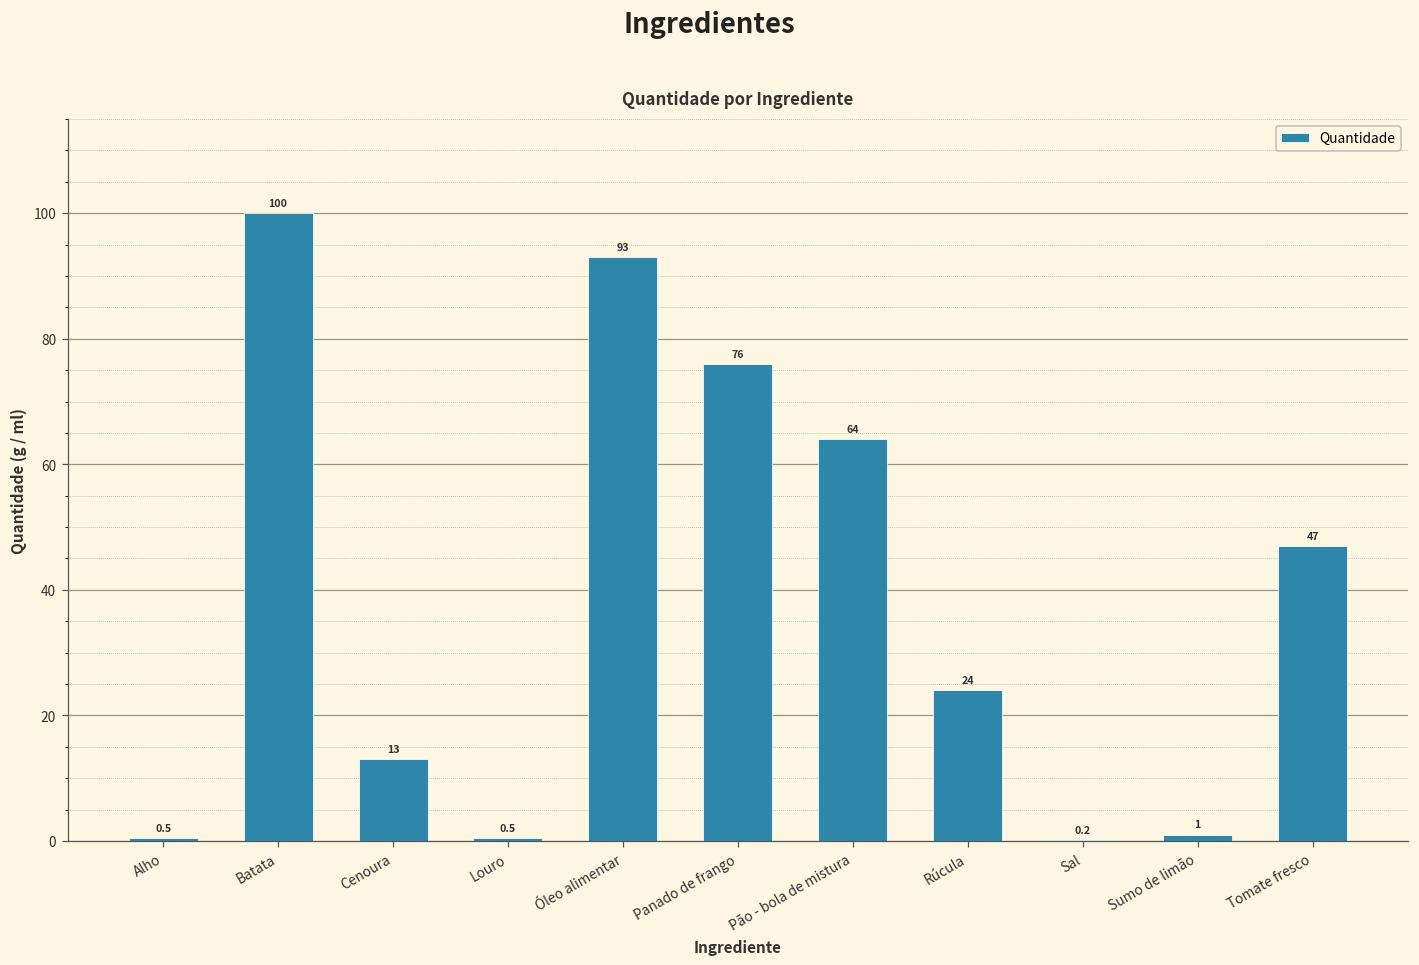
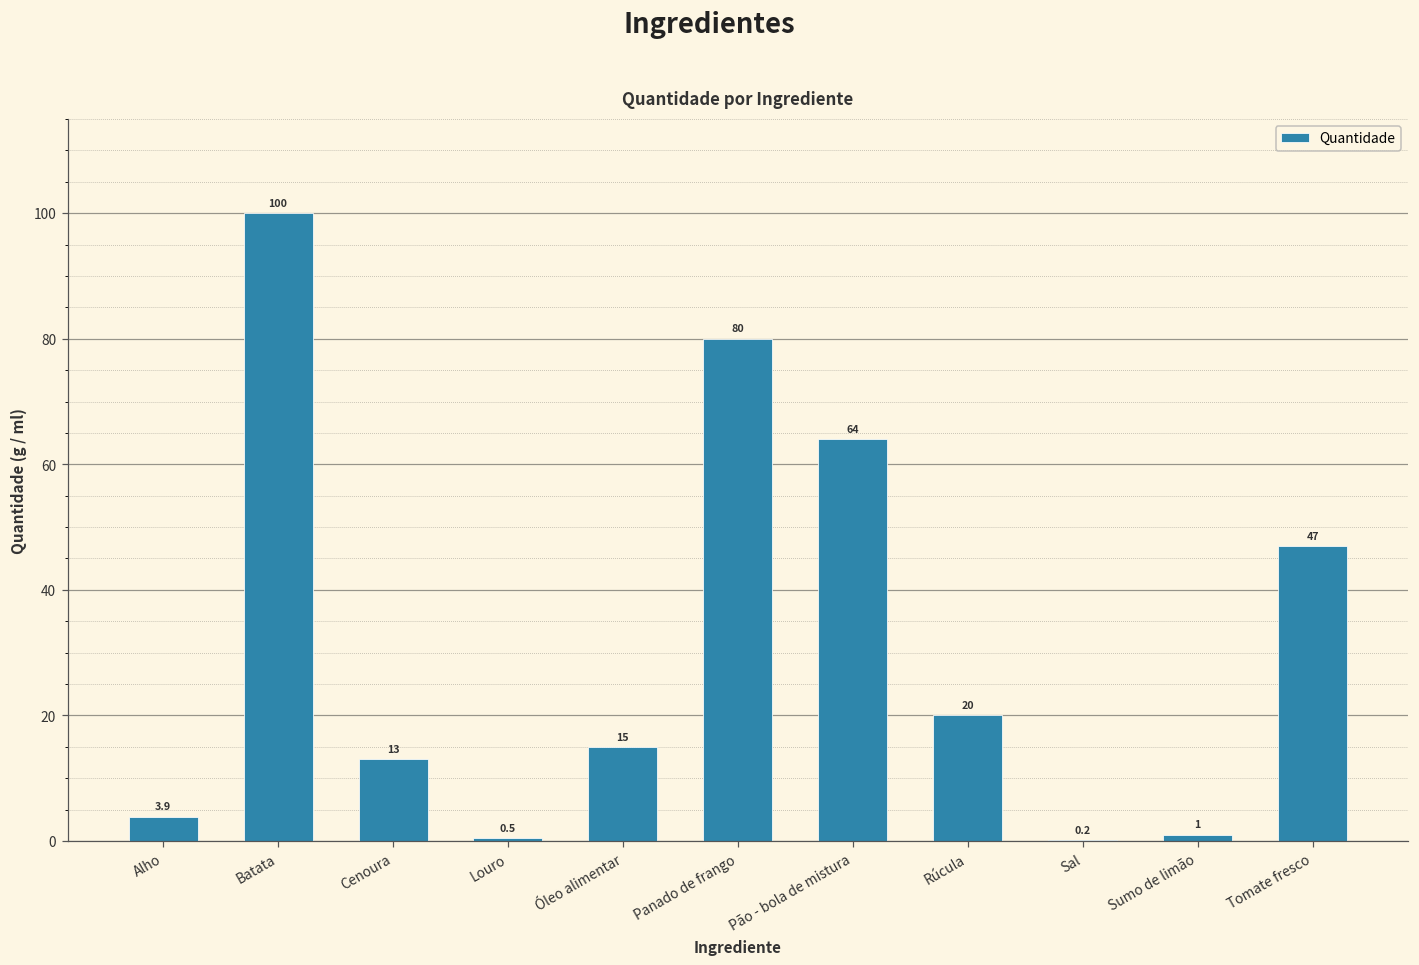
Alho: 0.5 -> 3.9
Óleo alimentar: 93 -> 15
Panado de frango: 76 -> 80
Rúcula: 24 -> 20
